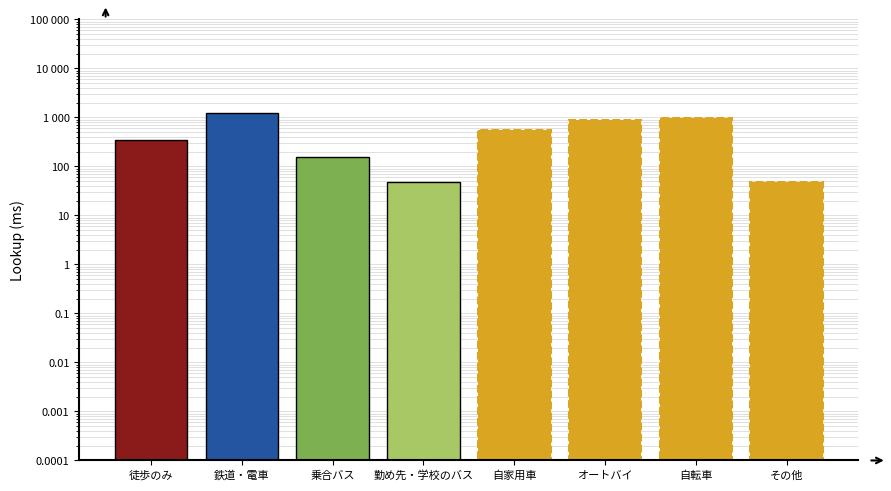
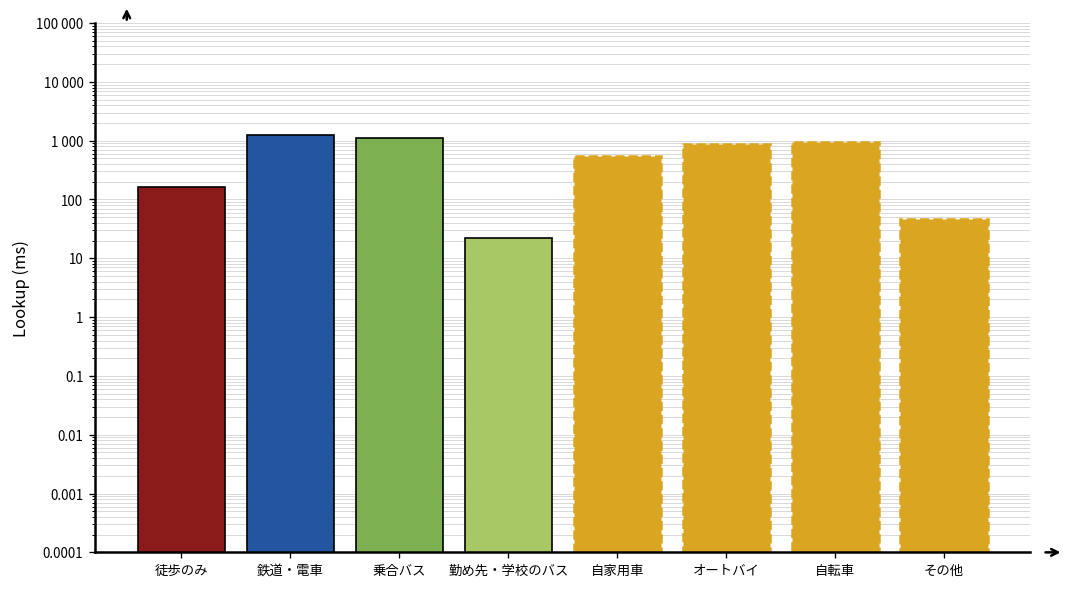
徒歩のみ: 300 -> 160
乗合バス: 160 -> 1100
勤め先・学校のバス: 50 -> 20
